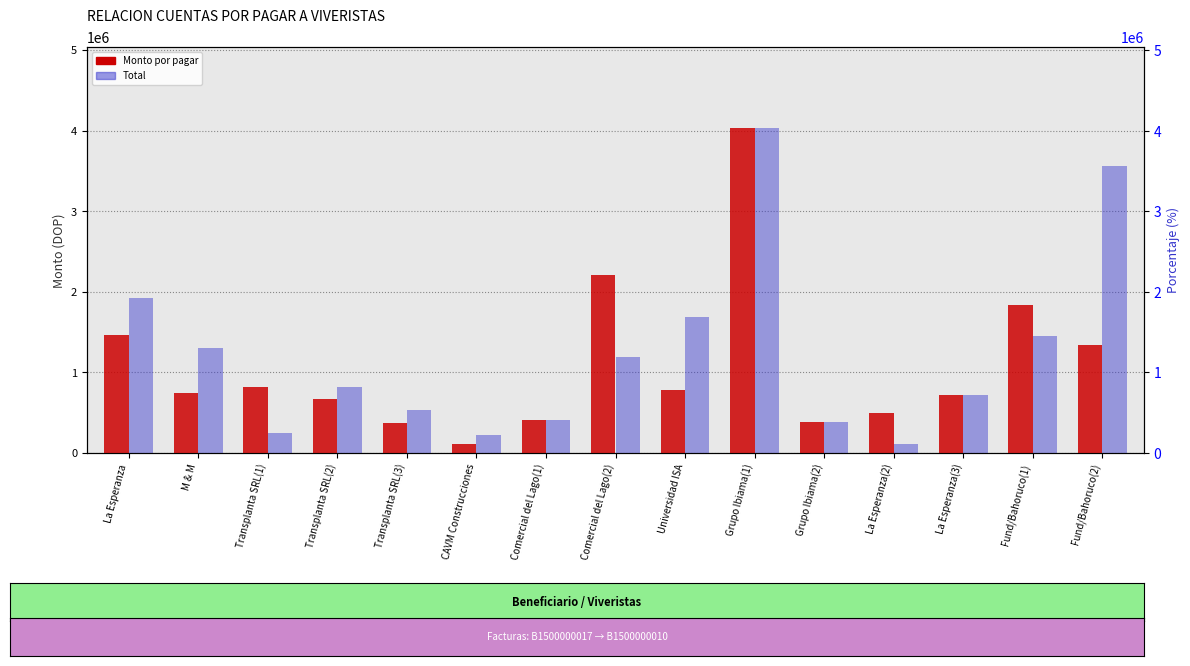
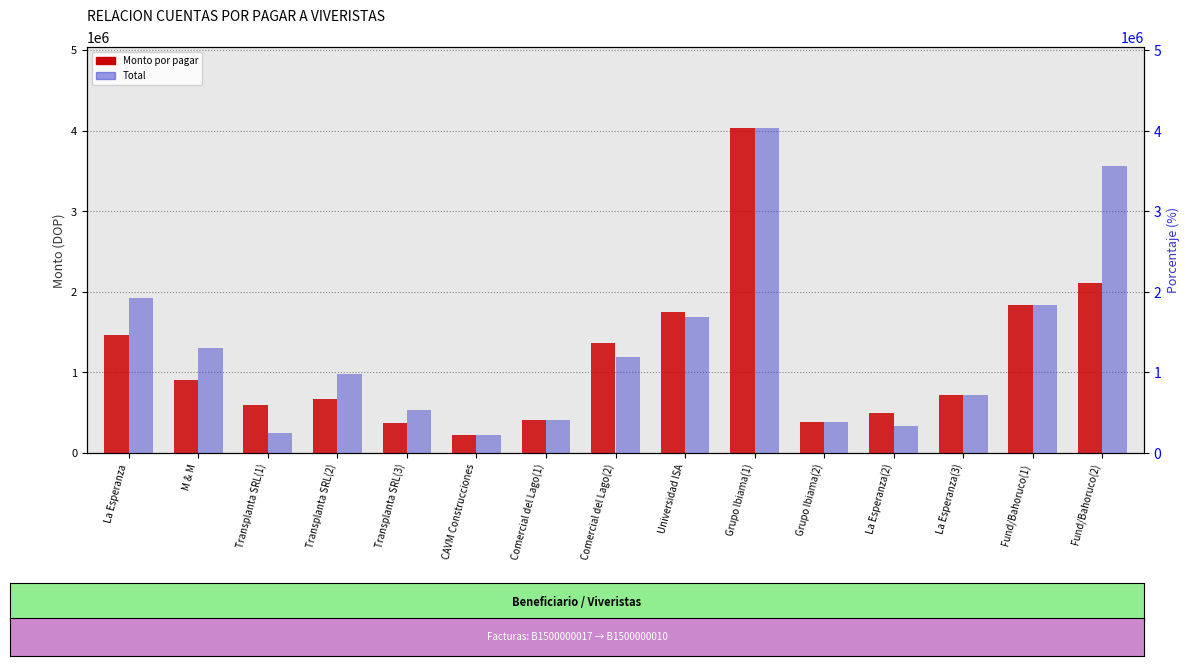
Monto por pagar, M & M: 700000 -> 900000
Monto por pagar, Transplanta SRL(1): 800000 -> 600000
Total, Transplanta SRL(2): 800000 -> 1000000
Monto por pagar, CAVM Construcciones: 100000 -> 200000
Monto por pagar, Comercial del Lago(2): 2200000 -> 1400000
Monto por pagar, Universidad ISA: 800000 -> 1800000
Total, La Esperanza(2): 100000 -> 300000
Total, Fund/Bahoruco(1): 1400000 -> 1800000
Monto por pagar, Fund/Bahoruco(2): 1300000 -> 2100000
